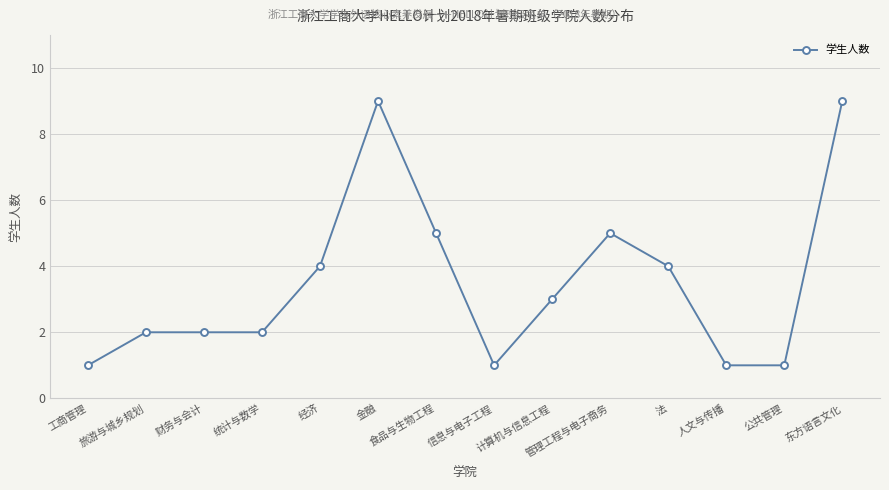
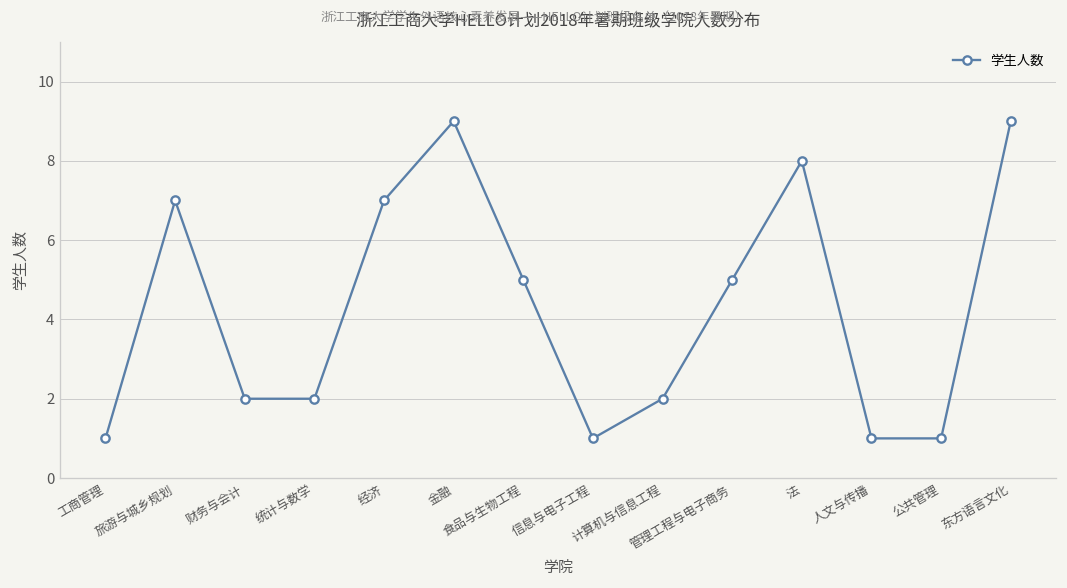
旅游与城乡规划: 2 -> 7
经济: 4 -> 7
计算机与信息工程: 3 -> 2
法: 4 -> 8
